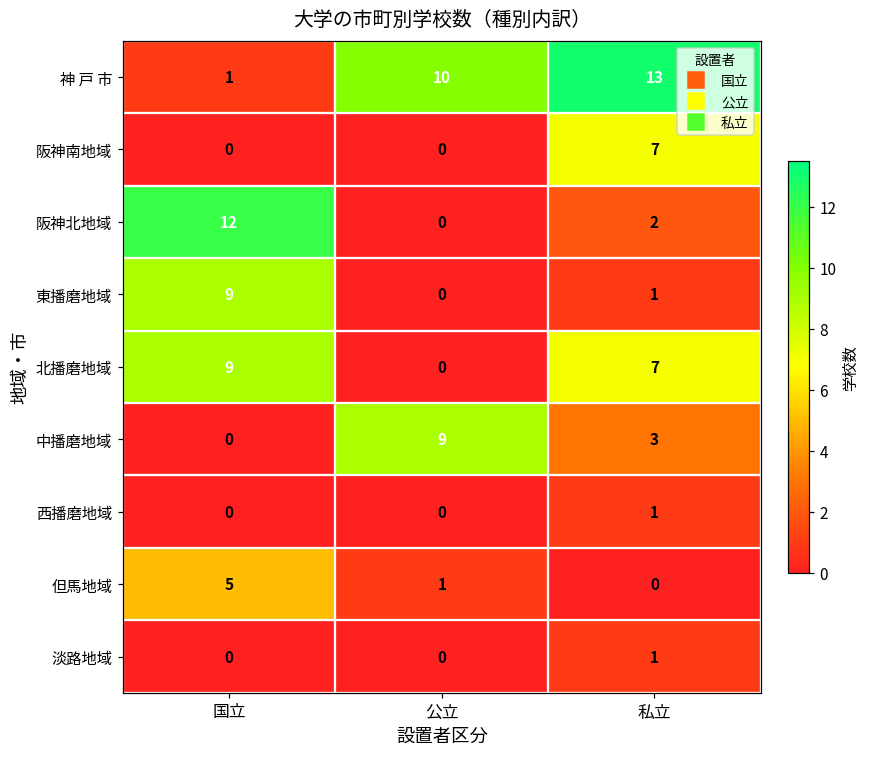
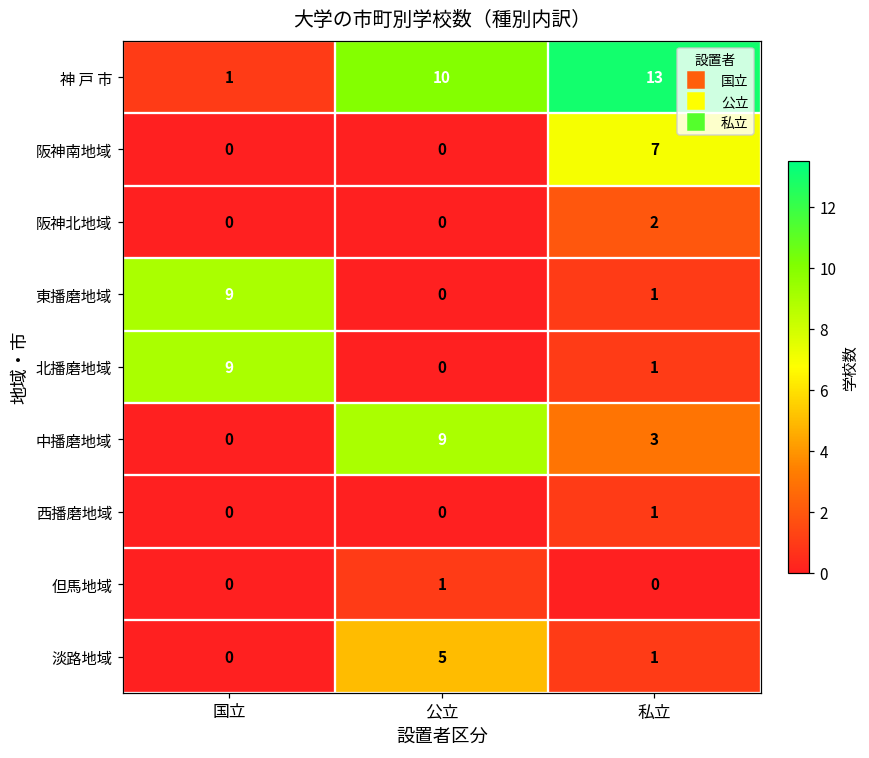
阪神北地域, 国立: 12 -> 0
北播磨地域, 私立: 7 -> 1
但馬地域, 国立: 5 -> 0
淡路地域, 公立: 0 -> 5
